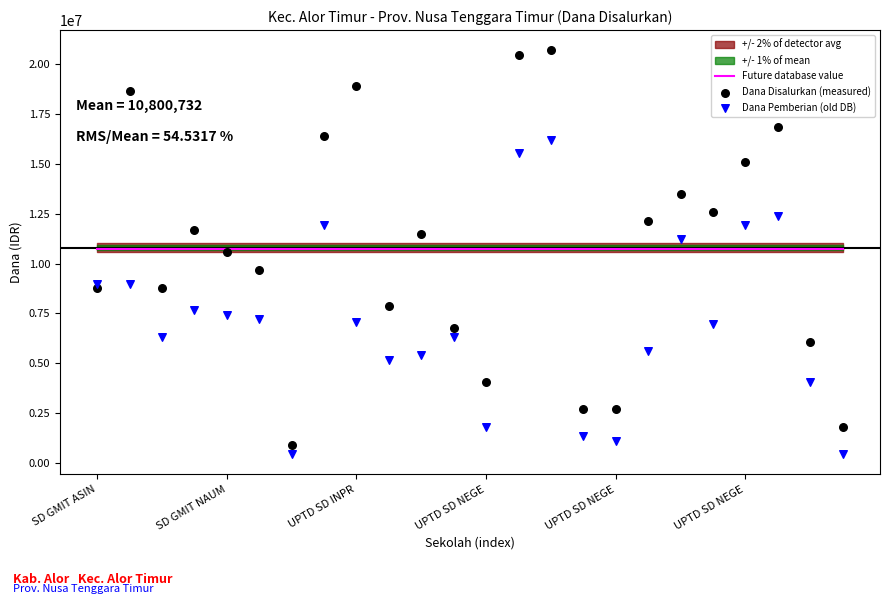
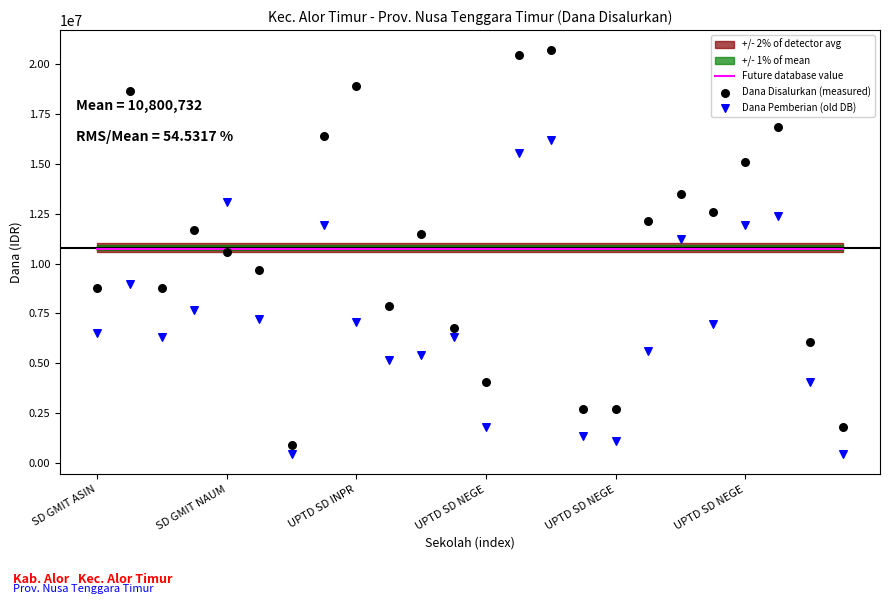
Dana Pemberian (old DB), SD GMIT ASIN: 9000000 -> 6500000
Dana Pemberian (old DB), SD GMIT NAUM: 7400000 -> 13100000
